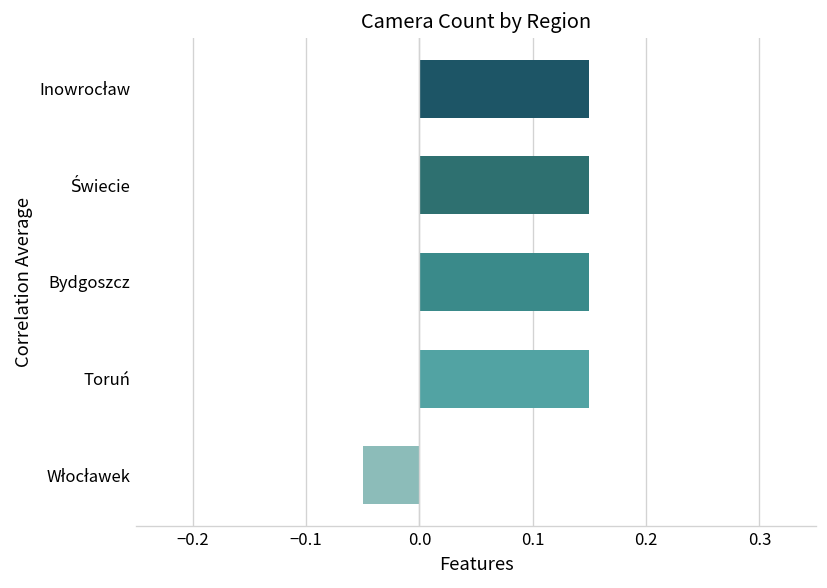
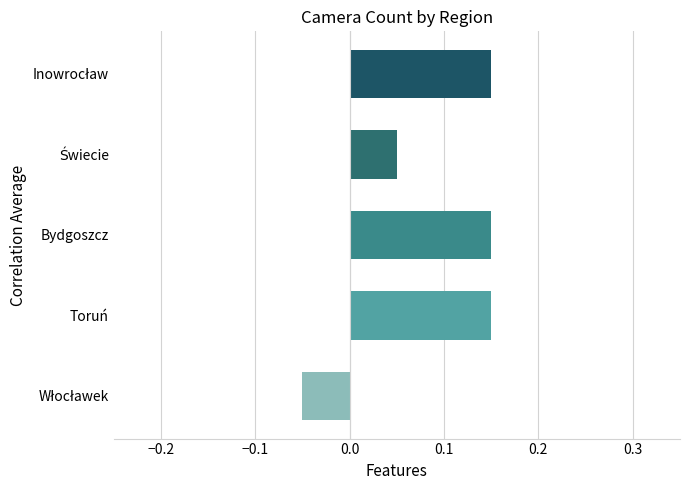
Świecie: 0.15 -> 0.05
